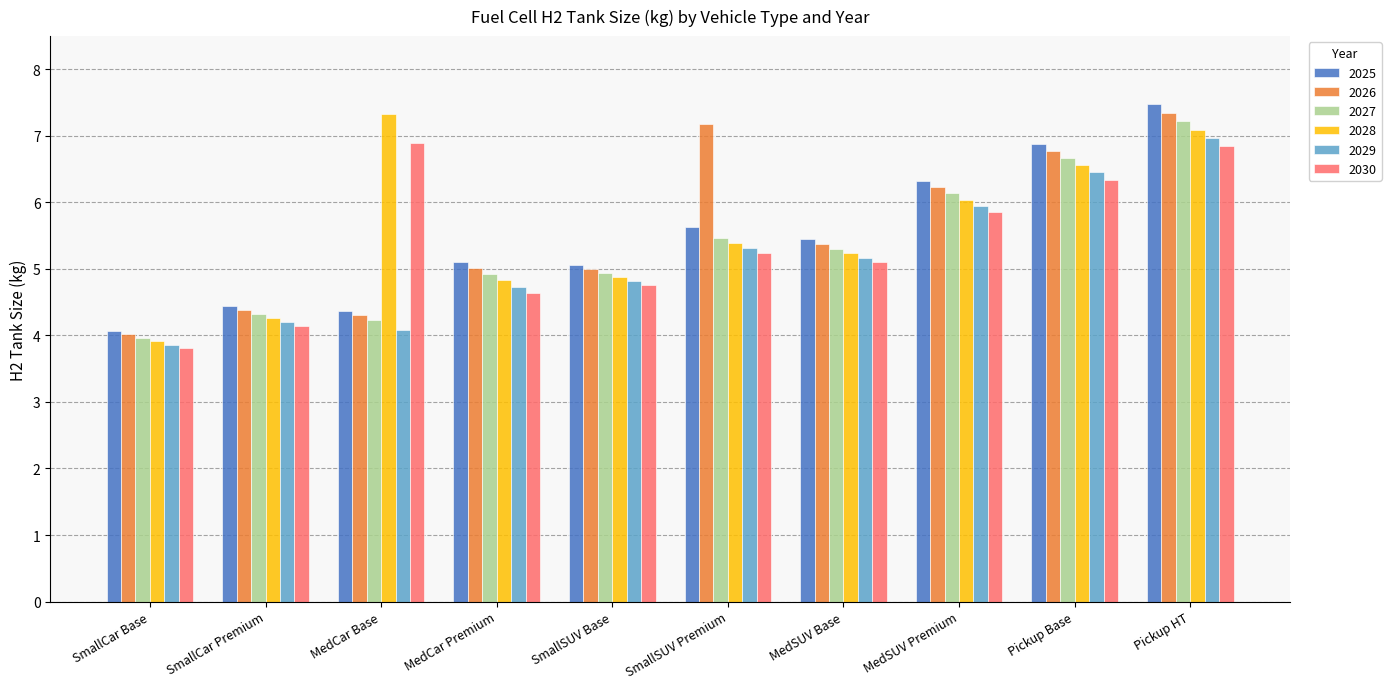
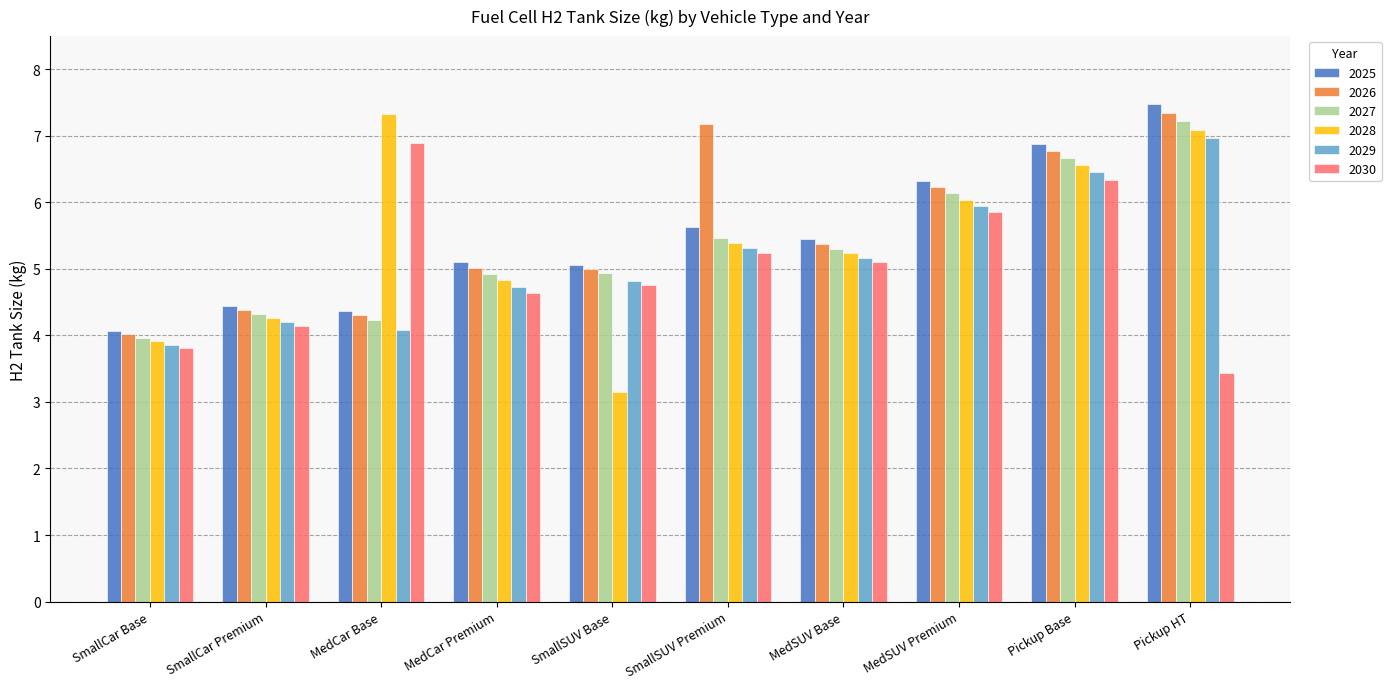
2028, SmallSUV Base: 4.9 -> 3.1
2030, Pickup HT: 6.8 -> 3.4
